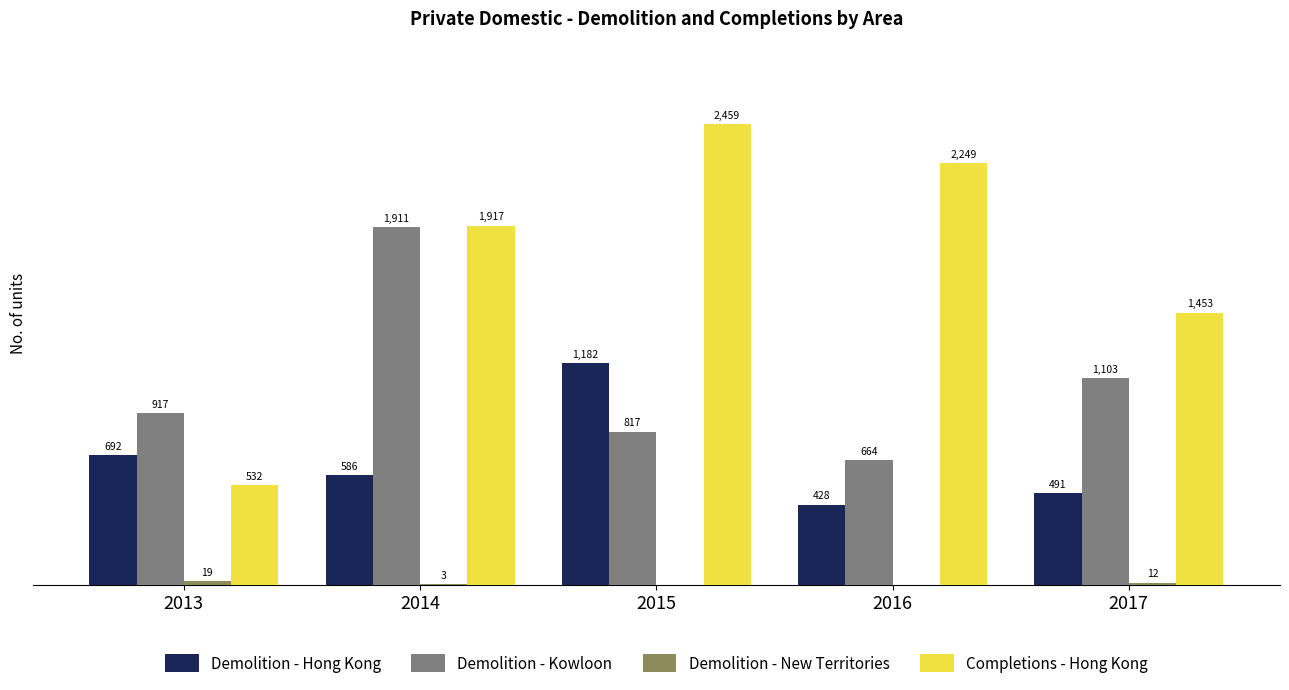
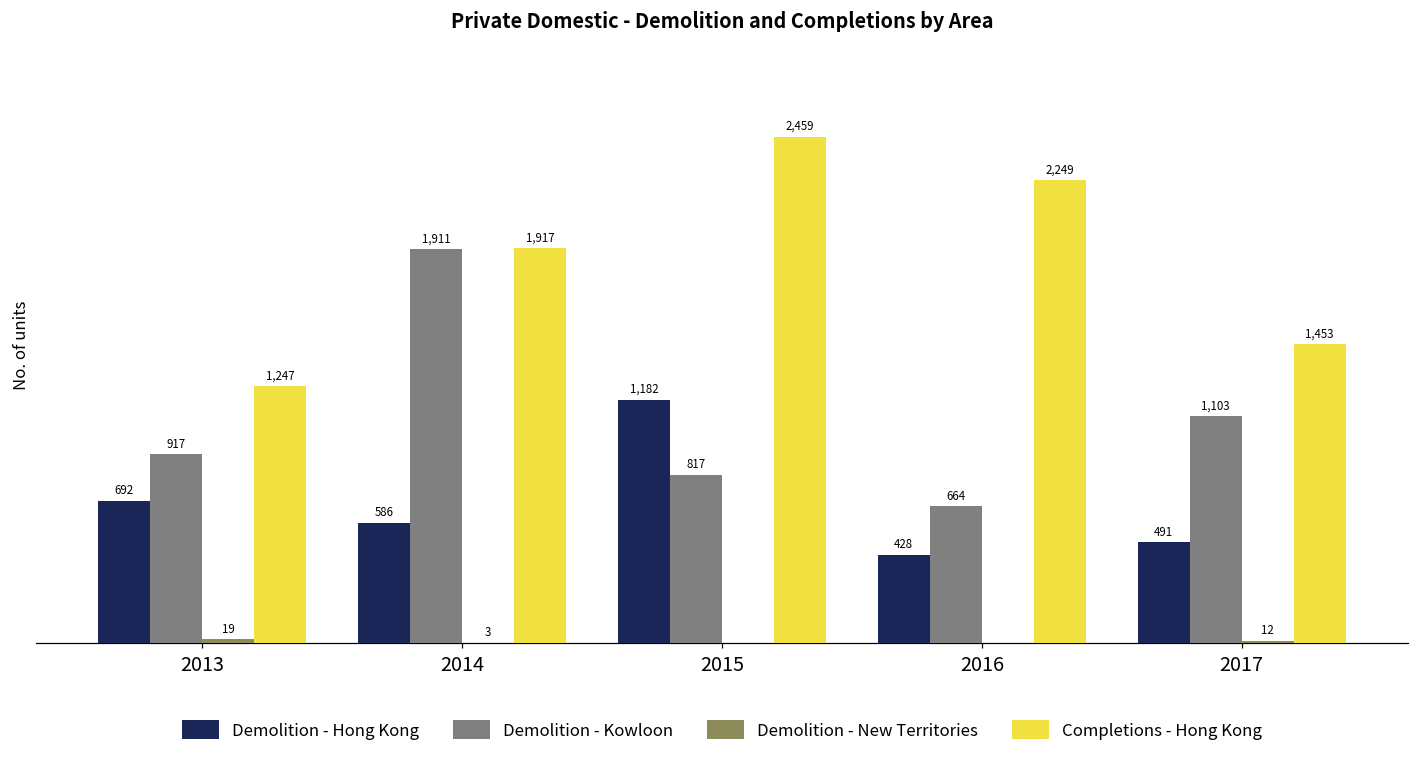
Completions - Hong Kong, 2013: 532 -> 1,247
